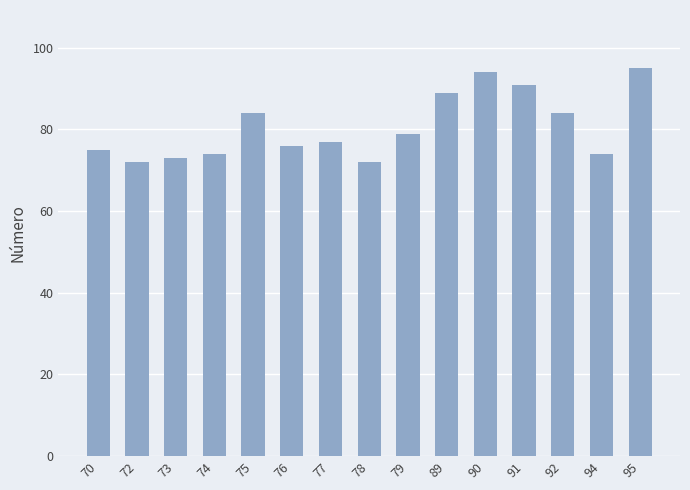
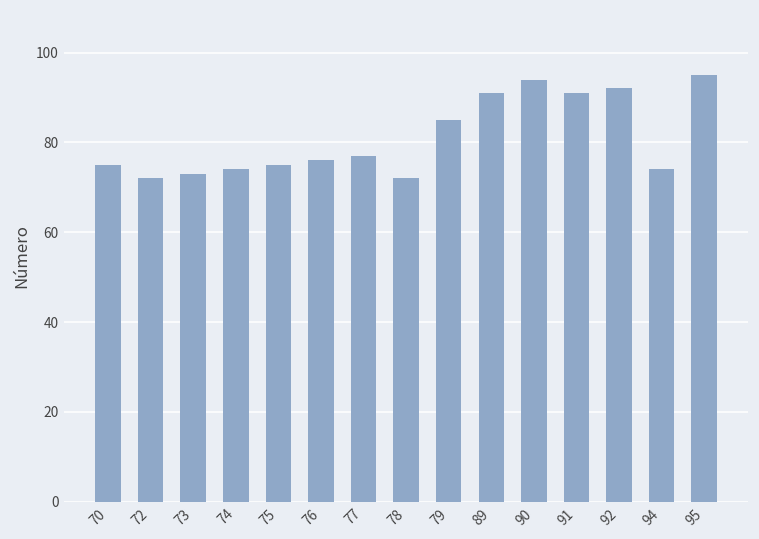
75: 84 -> 75
79: 79 -> 85
89: 89 -> 91
92: 84 -> 92
